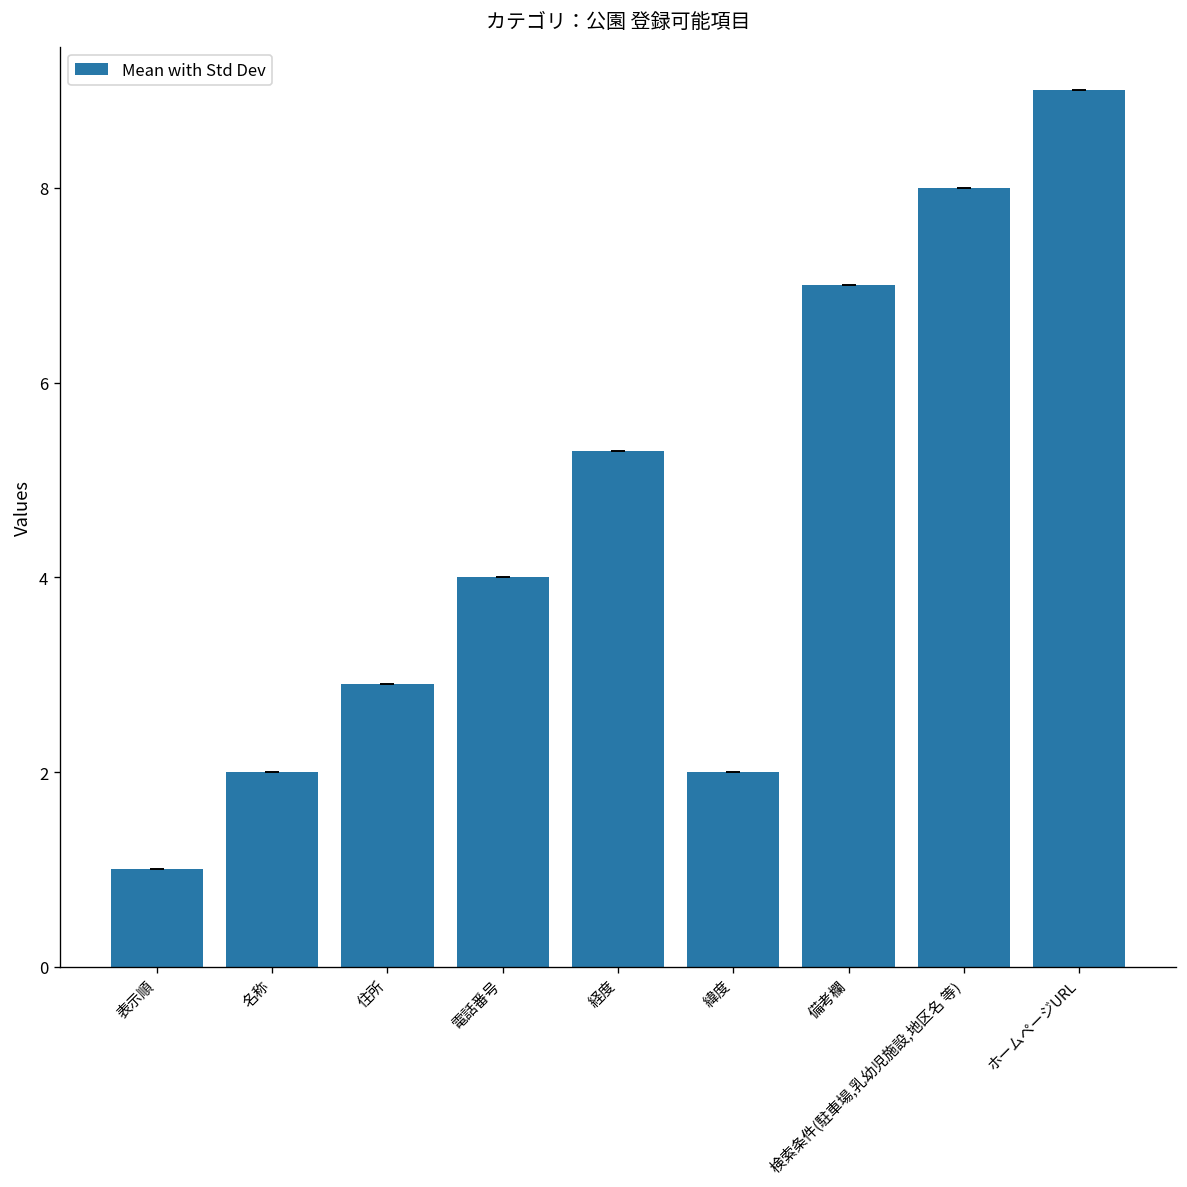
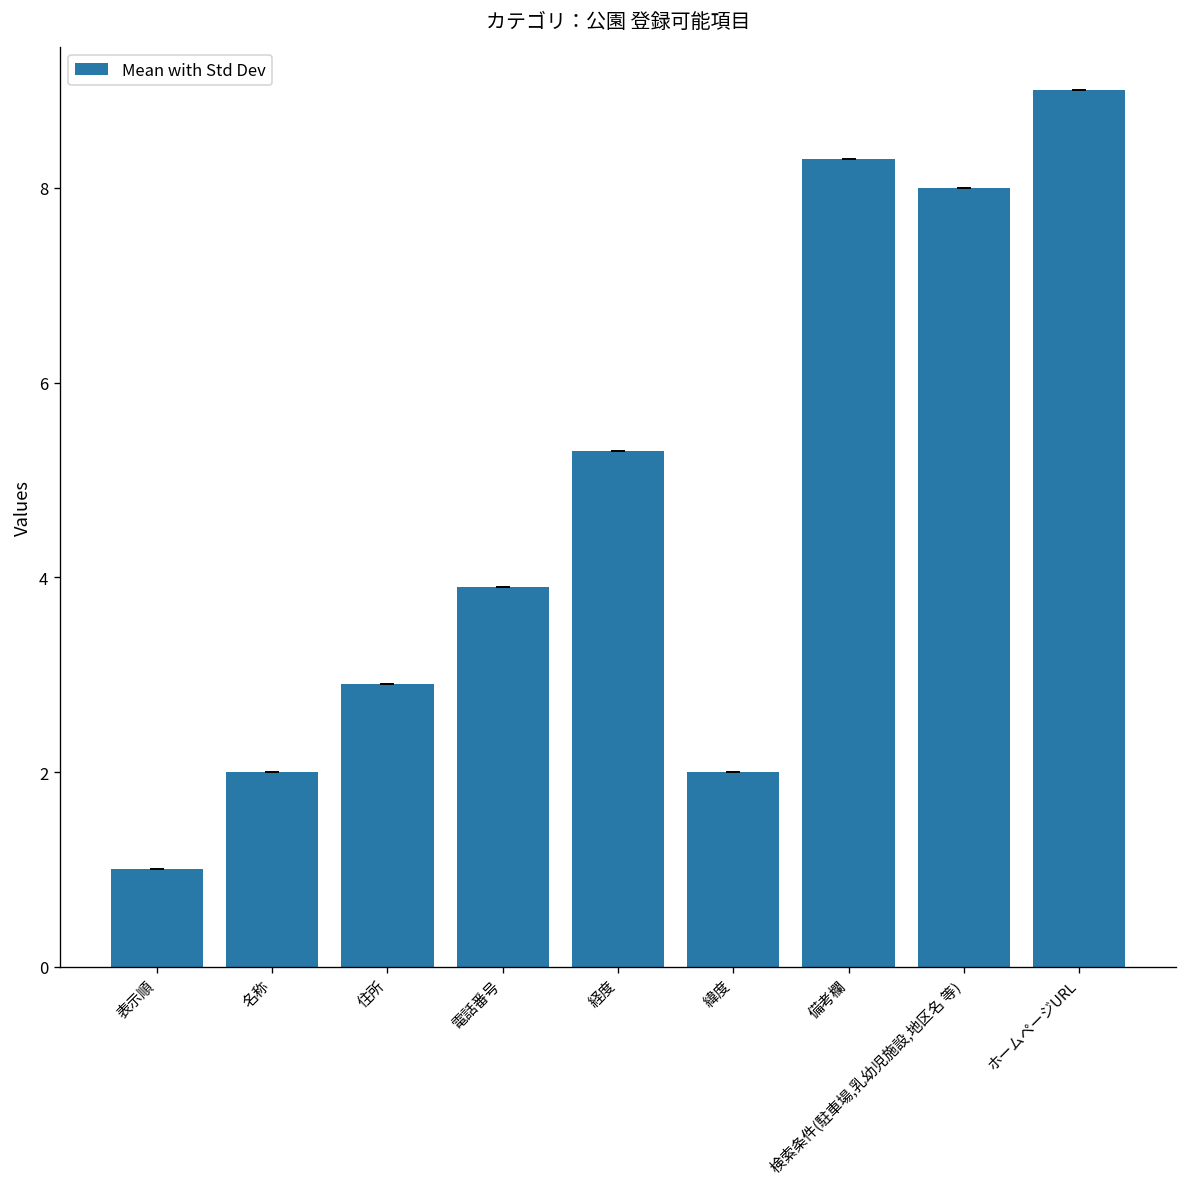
電話番号: 4.0 -> 3.9
備考欄: 7.0 -> 8.3
